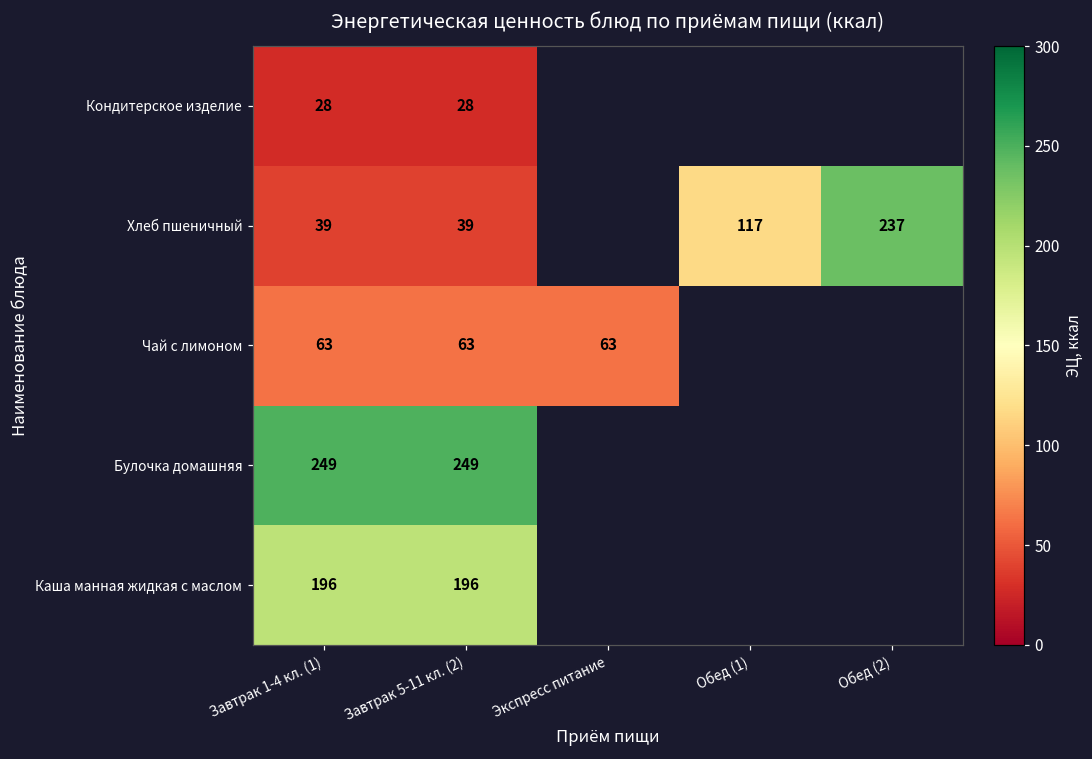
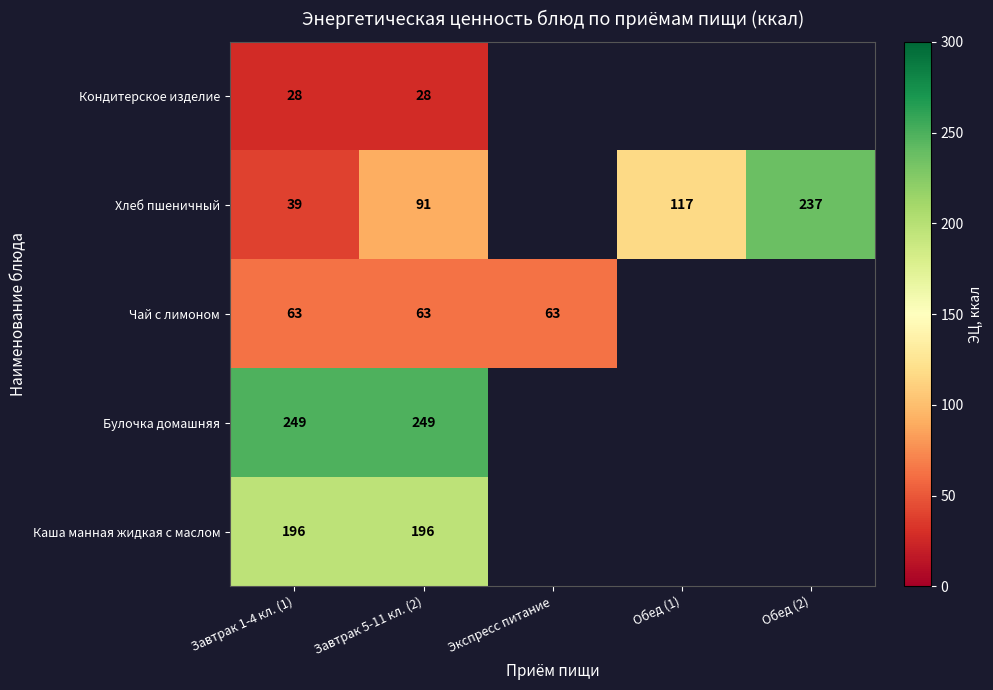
Хлеб пшеничный, Завтрак 5-11 кл. (2): 39 -> 91
